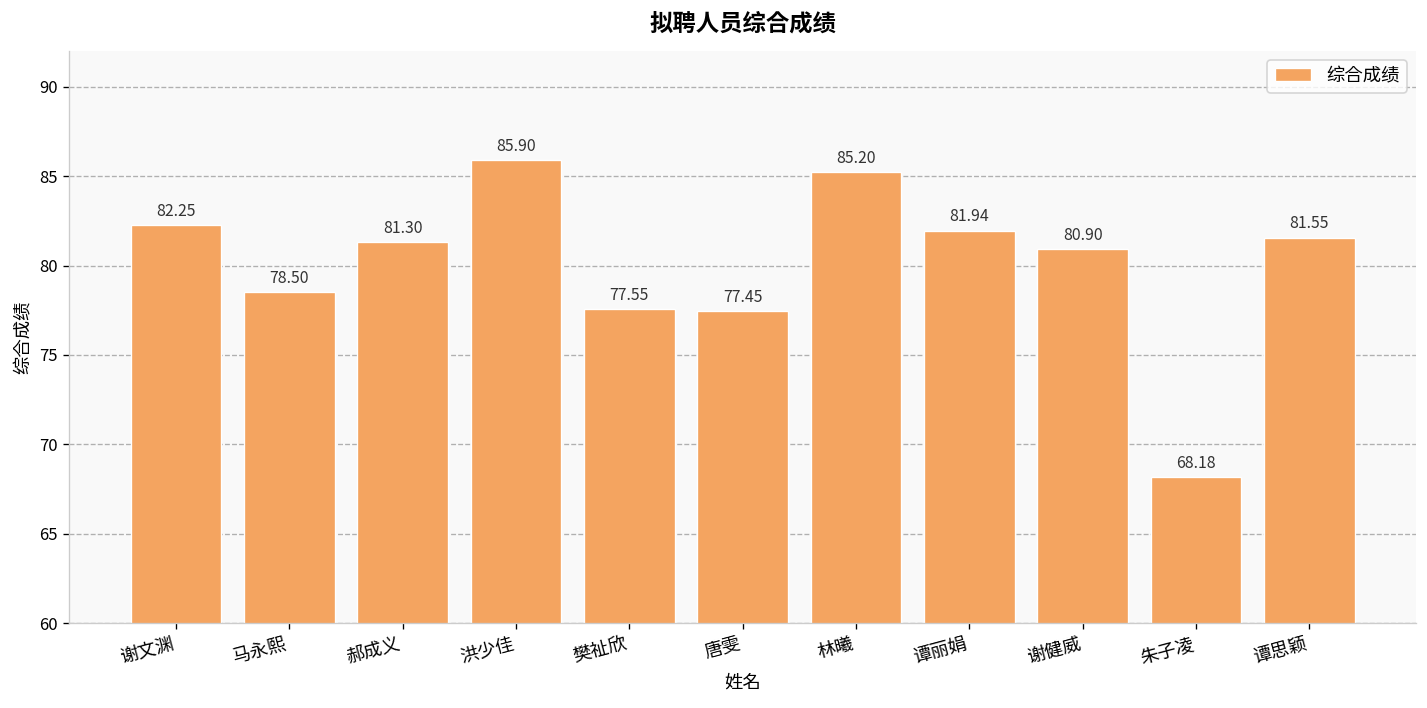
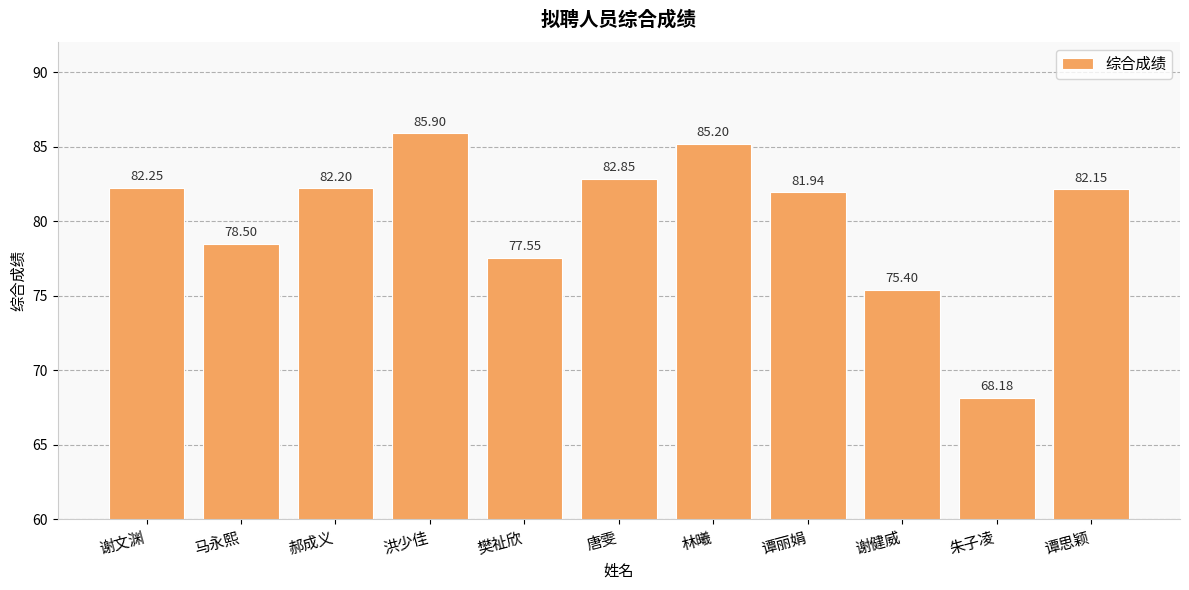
郝成义: 81.30 -> 82.20
唐雯: 77.45 -> 82.85
谢健威: 80.90 -> 75.40
谭思颖: 81.55 -> 82.15
